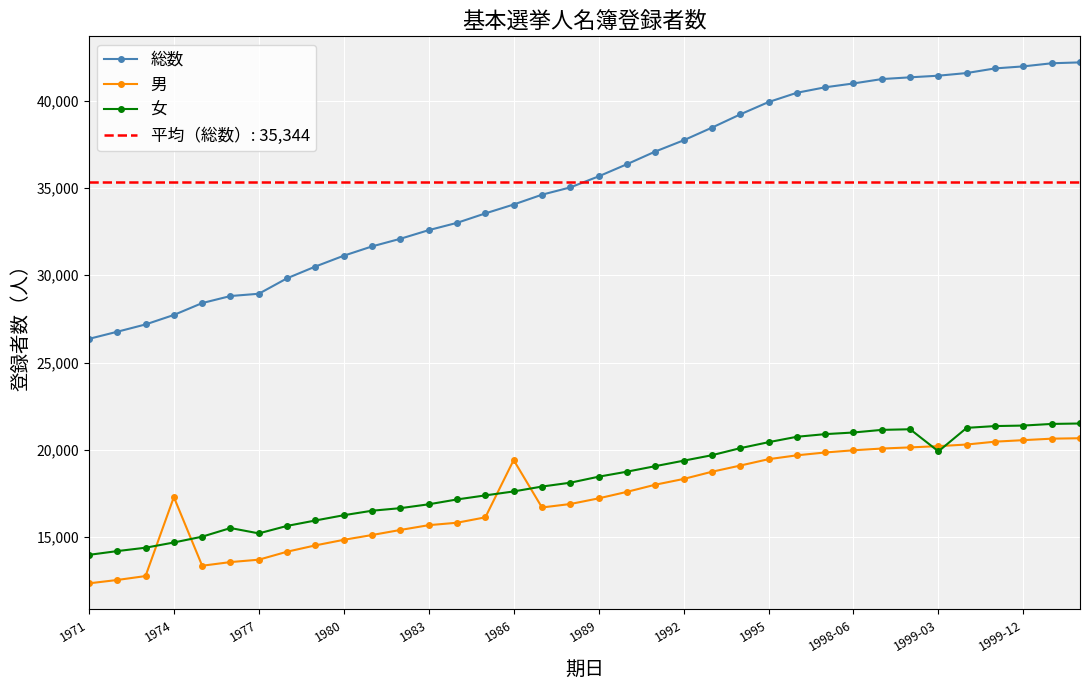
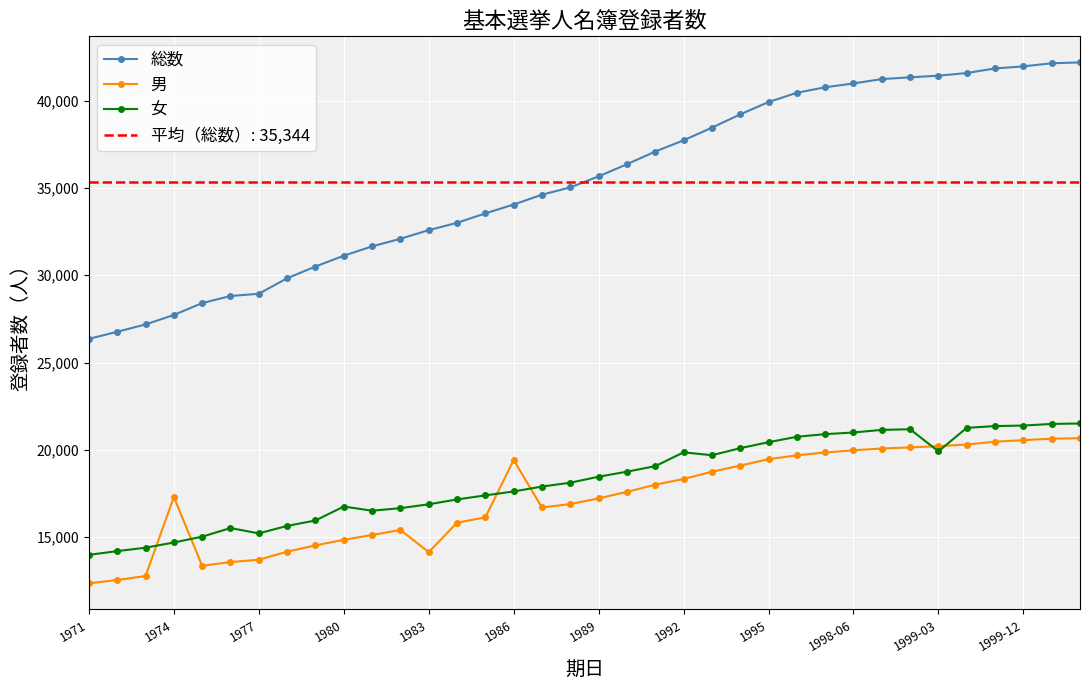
女, 1980: 16,300 -> 16,800
男, 1983: 15,700 -> 14,100
女, 1992: 19,400 -> 19,900
